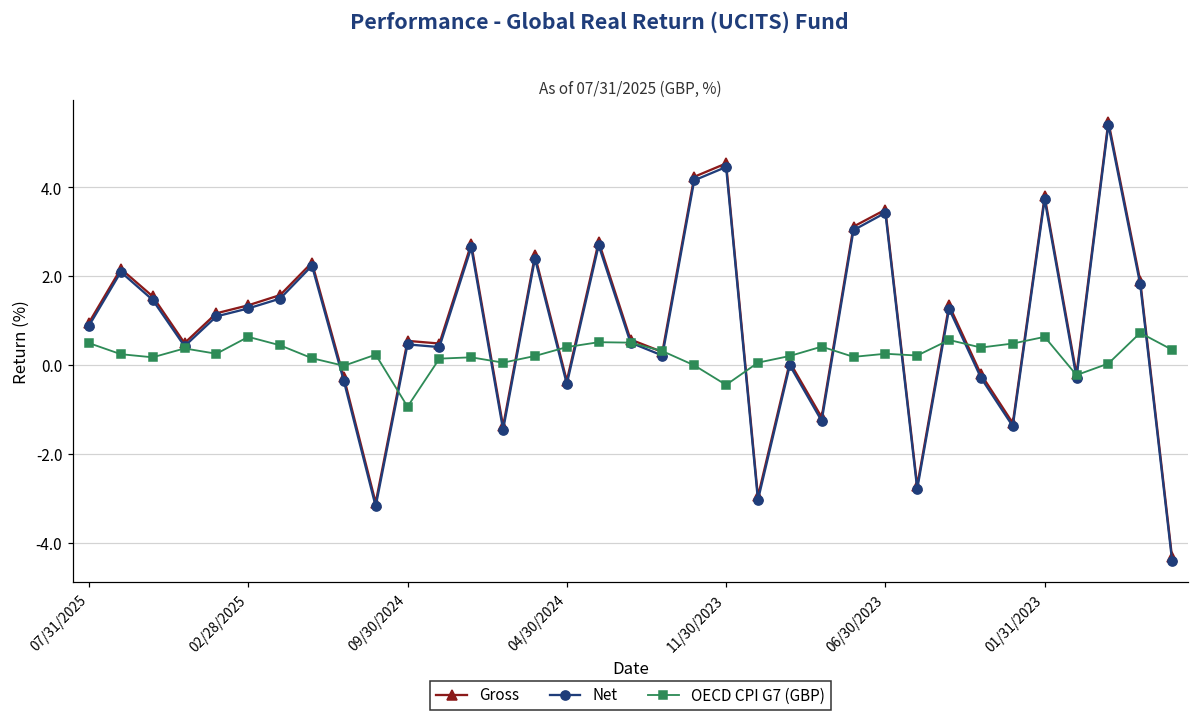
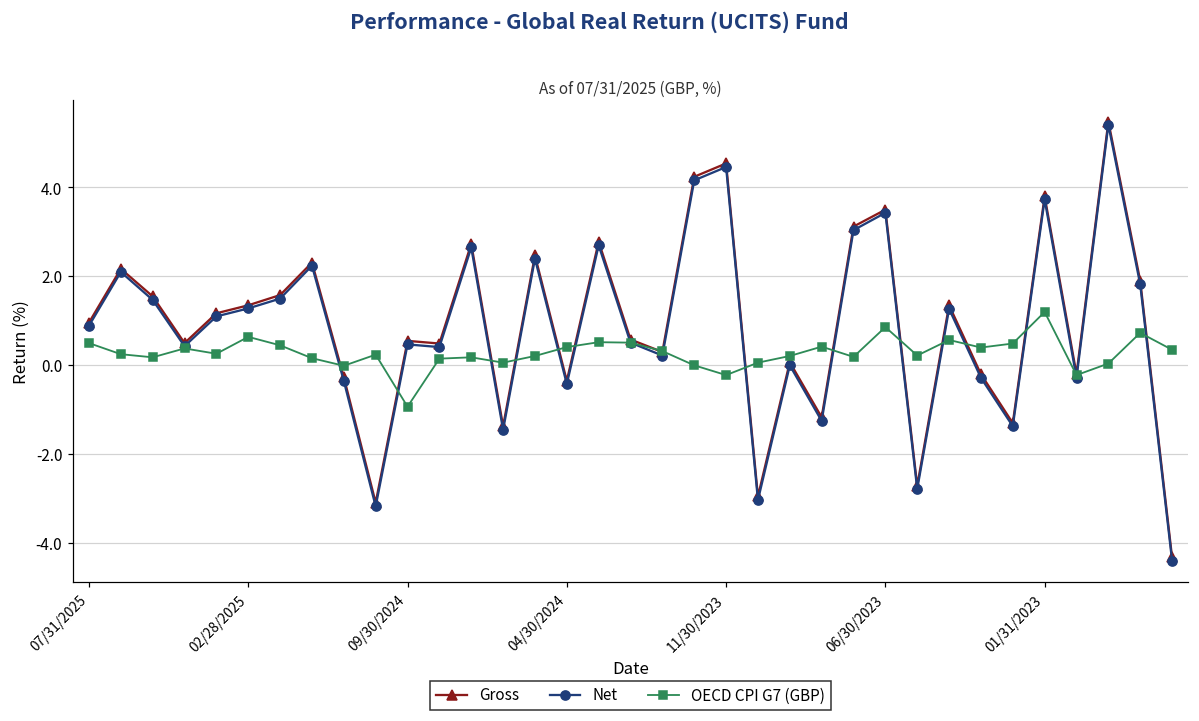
OECD CPI G7 (GBP), 11/30/2023: -0.4 -> -0.2
OECD CPI G7 (GBP), 06/30/2023: 0.3 -> 0.9
OECD CPI G7 (GBP), 01/31/2023: 0.6 -> 1.2
